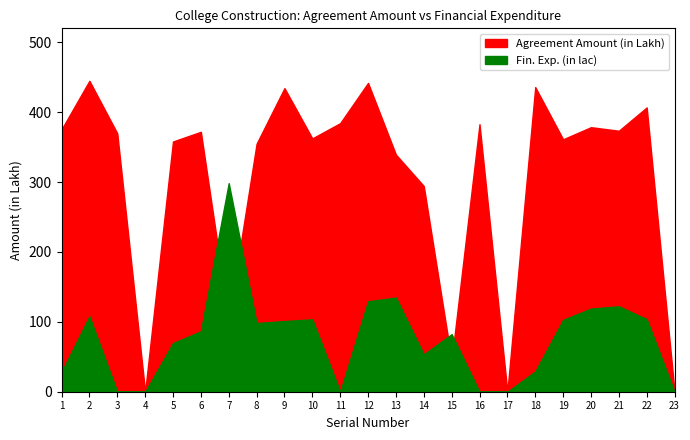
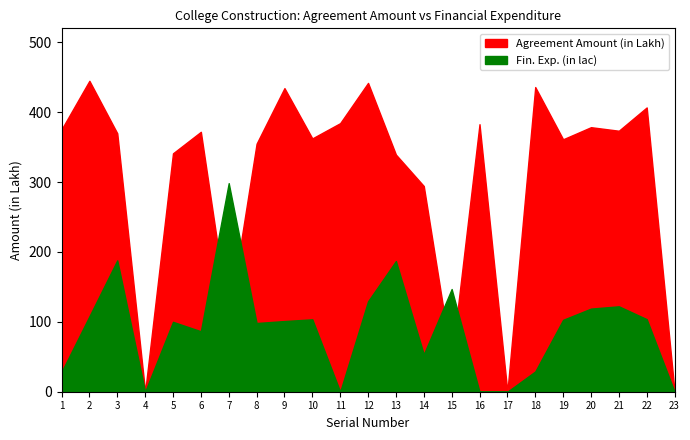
Fin. Exp. (in lac), 3: 0 -> 190
Agreement Amount (in Lakh), 5: 360 -> 340
Fin. Exp. (in lac), 5: 70 -> 100
Fin. Exp. (in lac), 13: 130 -> 190
Fin. Exp. (in lac), 15: 80 -> 150
